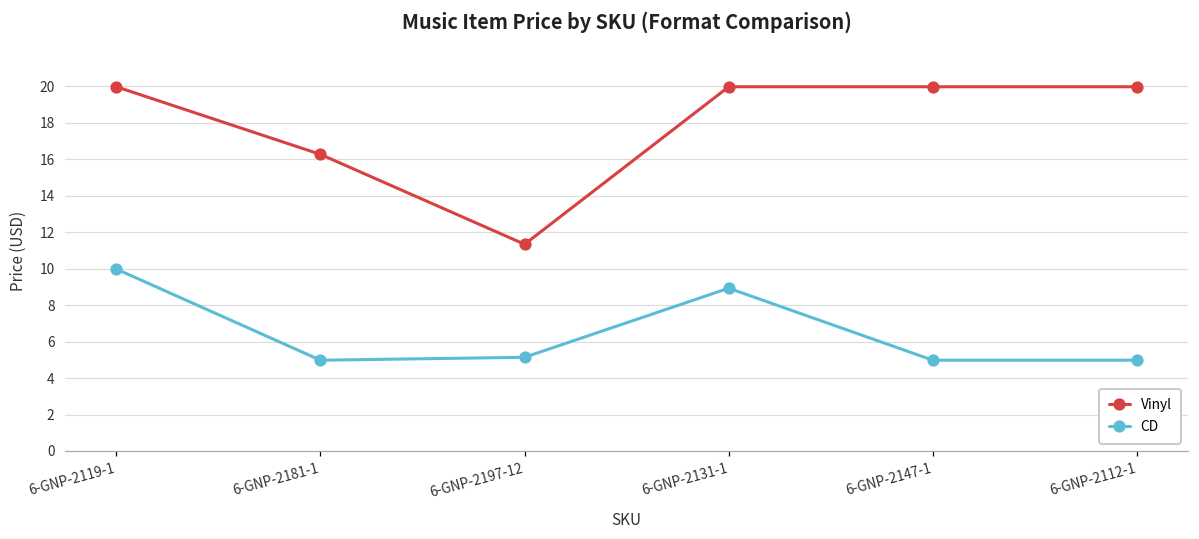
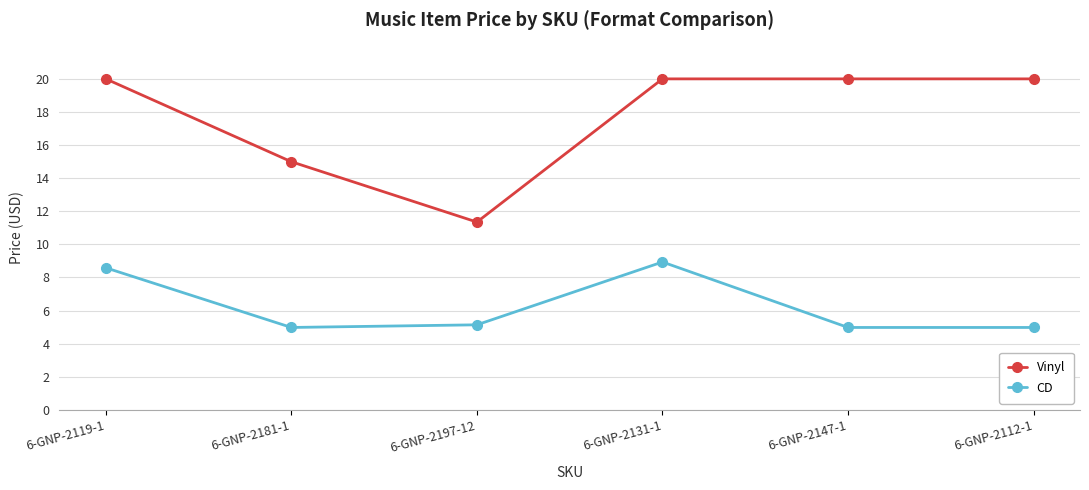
CD, 6-GNP-2119-1: 10.0 -> 8.6
Vinyl, 6-GNP-2181-1: 16.3 -> 15.0
